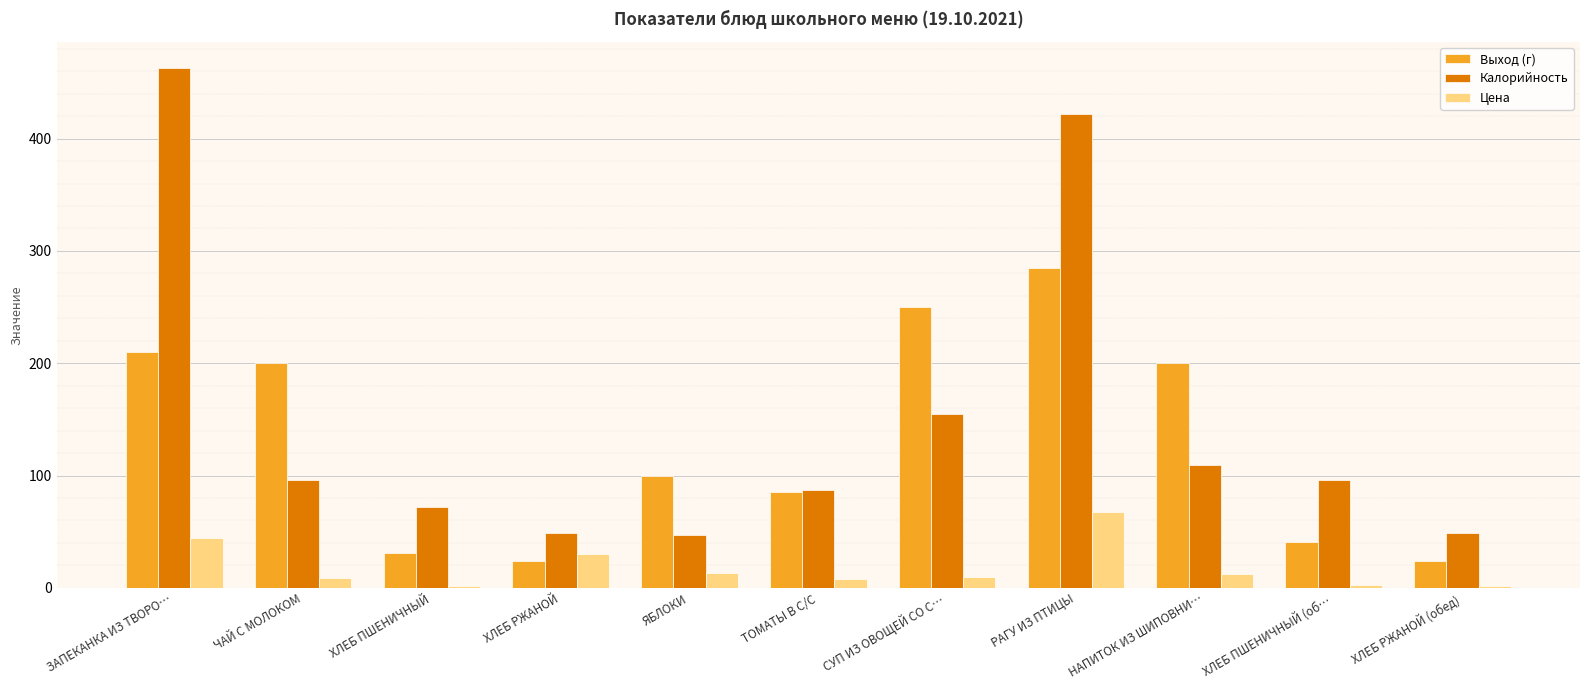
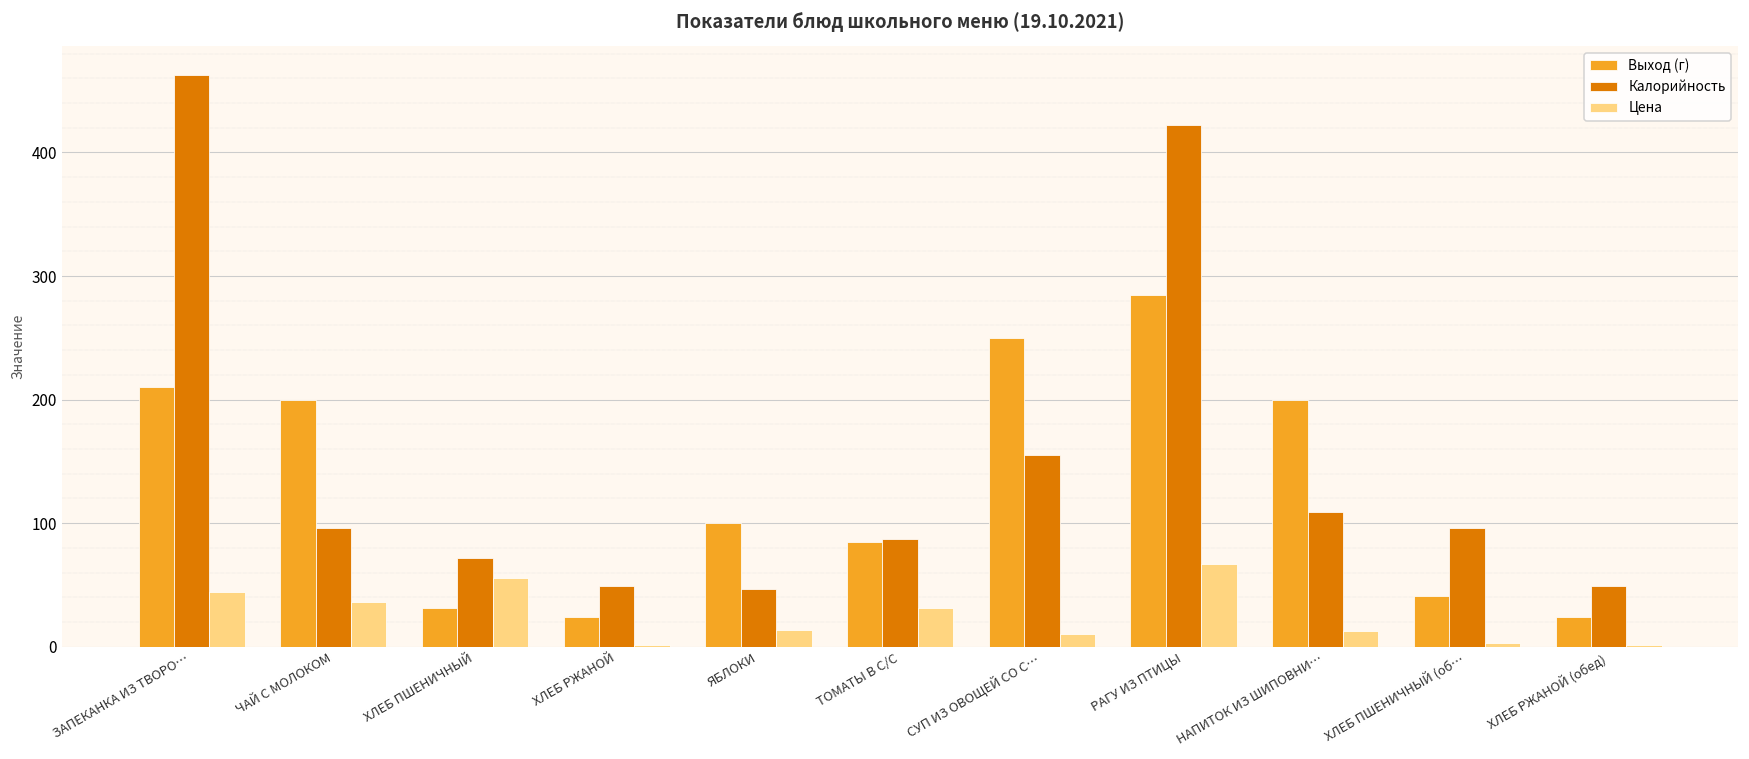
Цена, ЧАЙ С МОЛОКОМ: 9 -> 36
Цена, ХЛЕБ ПШЕНИЧНЫЙ: 2 -> 55
Цена, ХЛЕБ РЖАНОЙ: 30 -> 2
Цена, ТОМАТЫ В С/С: 8 -> 31
